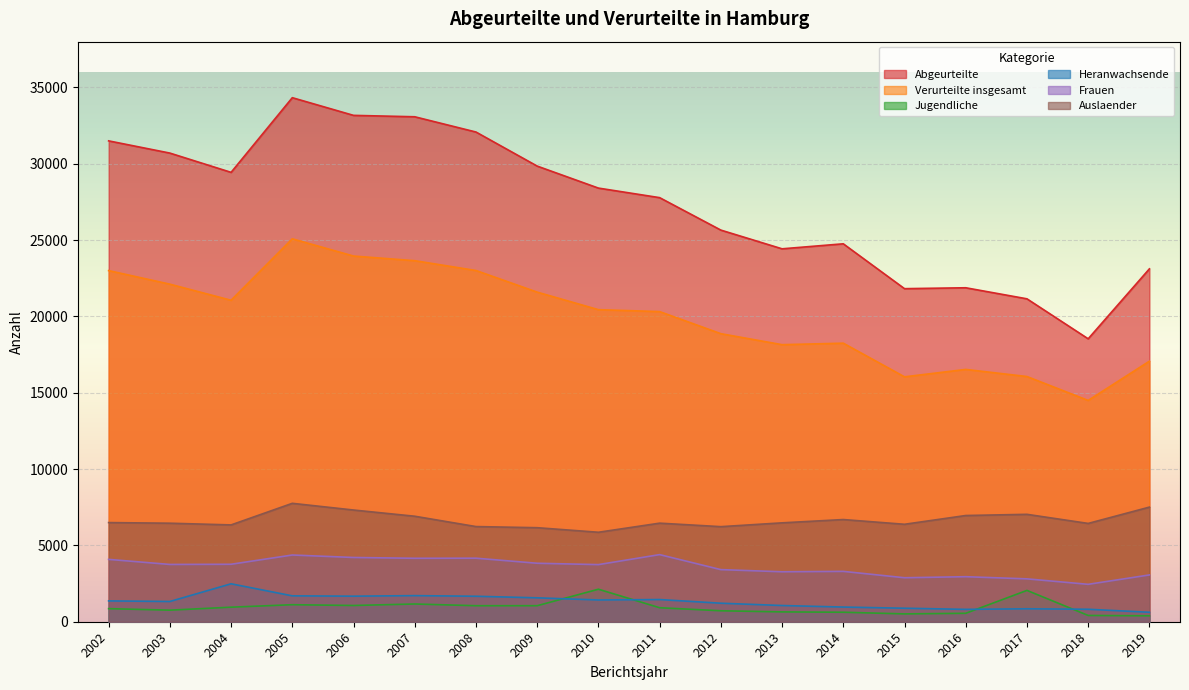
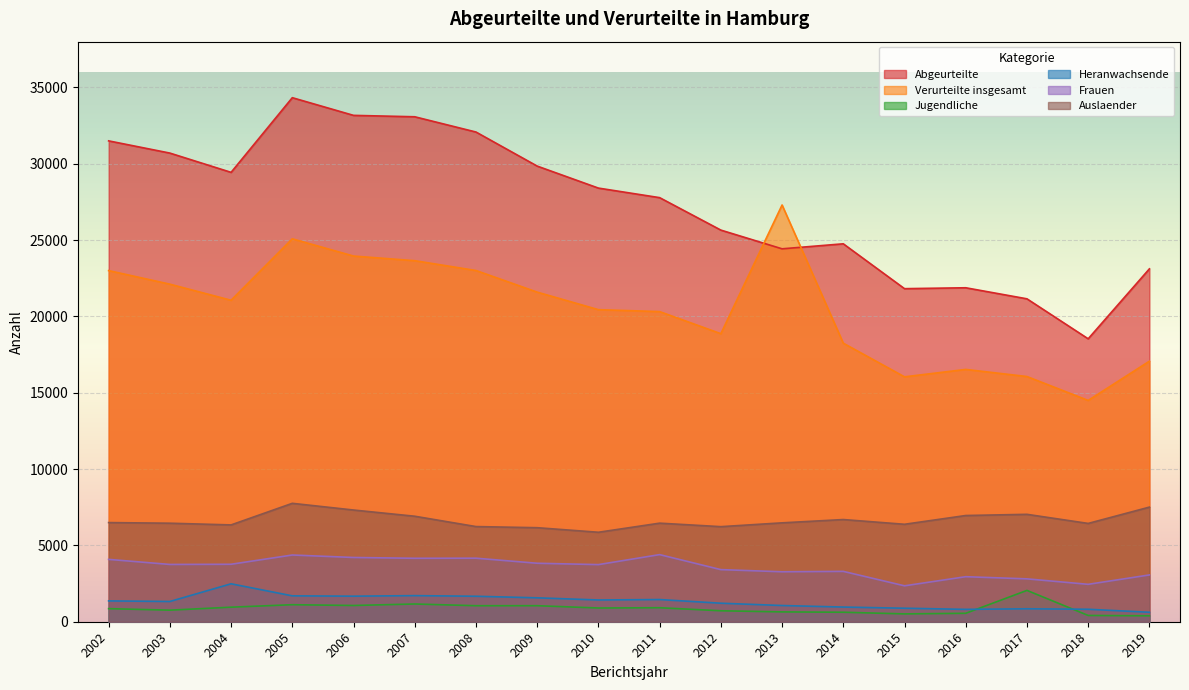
Jugendliche, 2010: 2100 -> 900
Verurteilte insgesamt, 2013: 18200 -> 27300
Frauen, 2015: 2900 -> 2400
